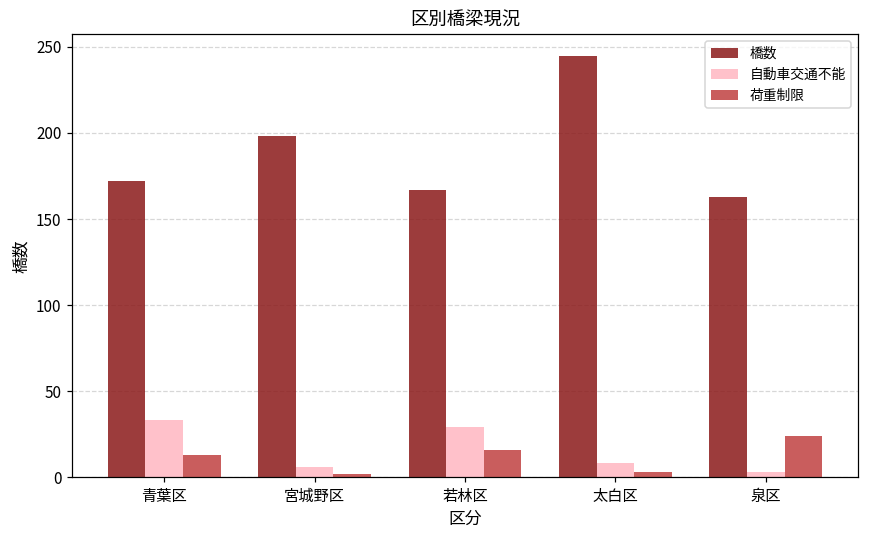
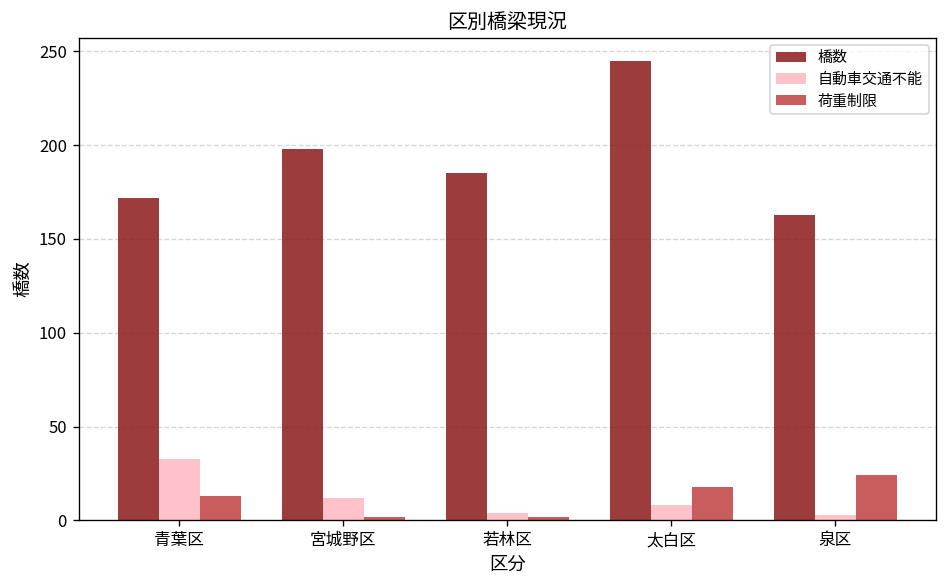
自動車交通不能, 宮城野区: 6 -> 12
橋数, 若林区: 167 -> 185
自動車交通不能, 若林区: 29 -> 4
荷重制限, 若林区: 16 -> 2
荷重制限, 太白区: 3 -> 18
